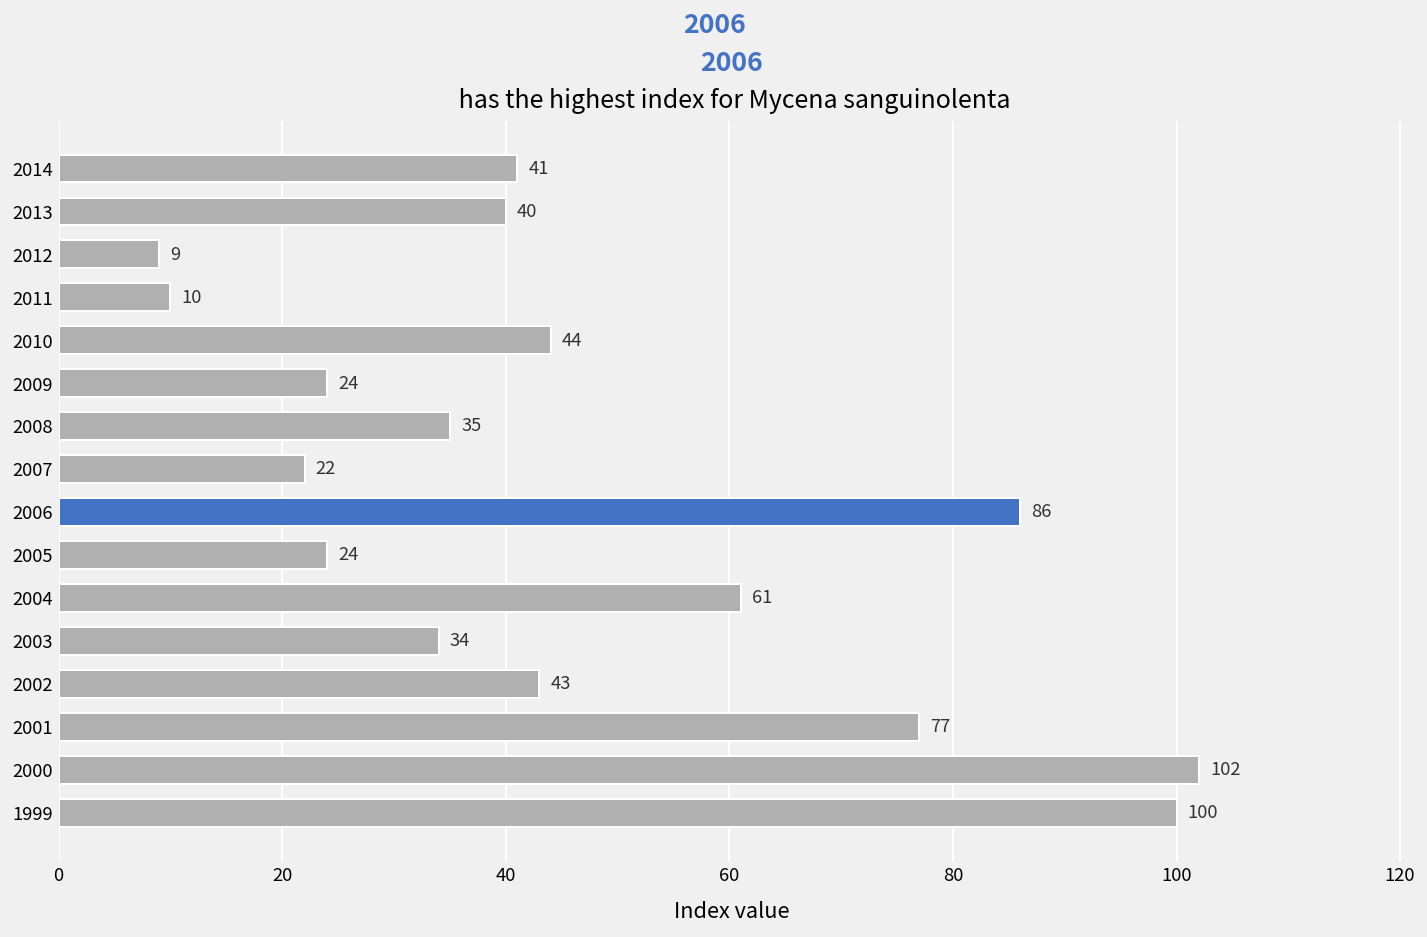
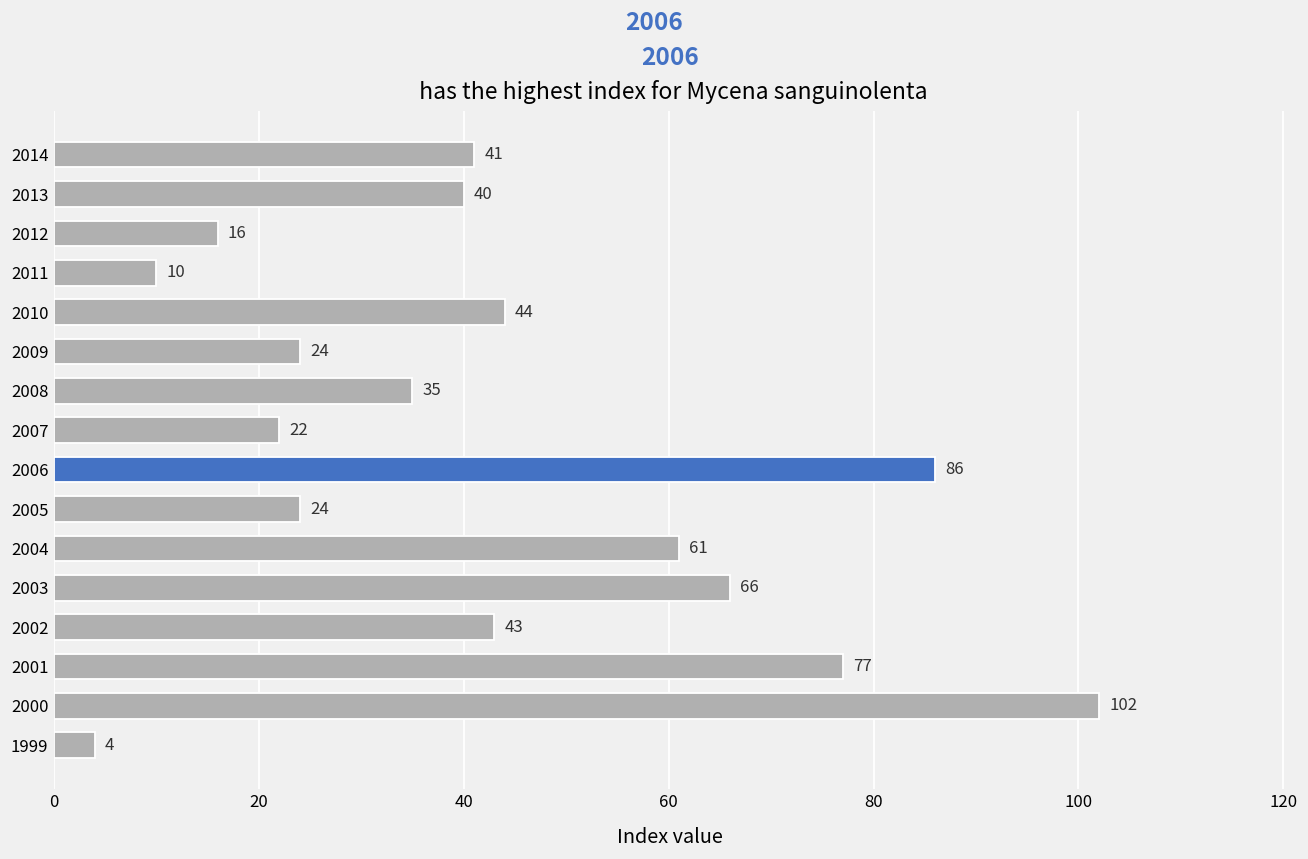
2012: 9 -> 16
2003: 34 -> 66
1999: 100 -> 4
